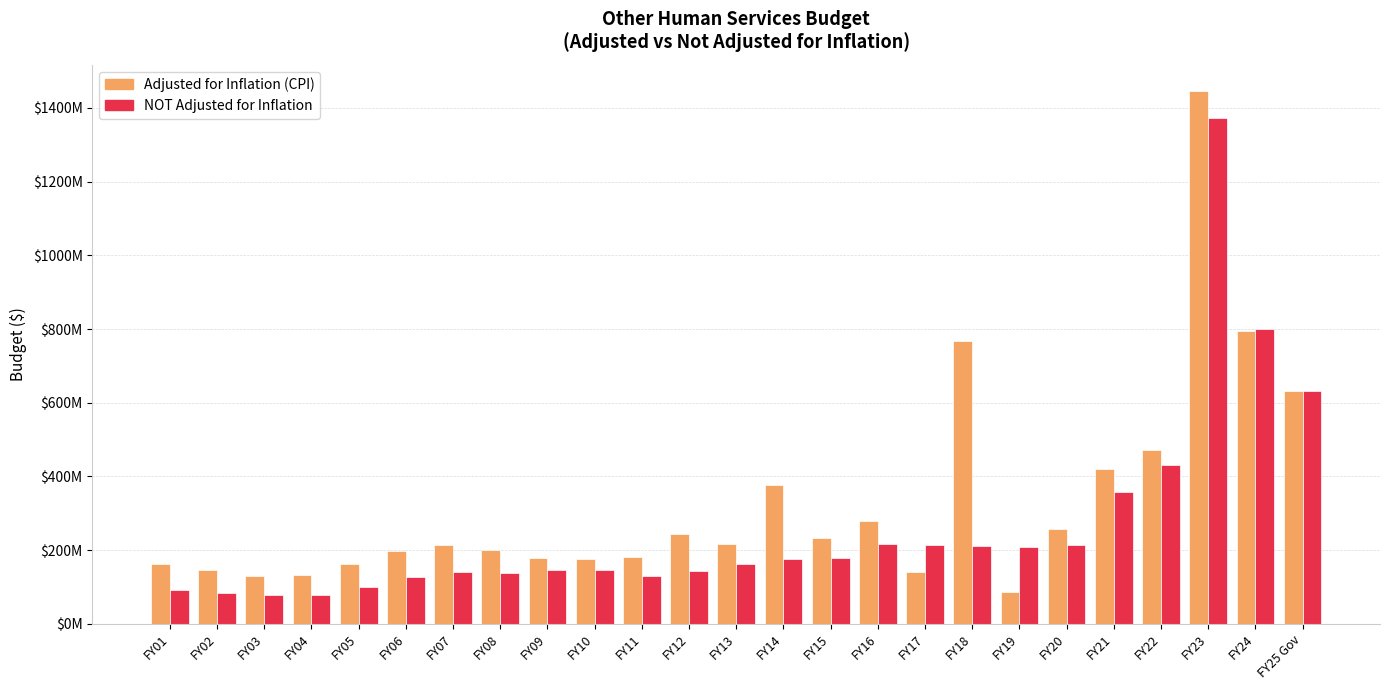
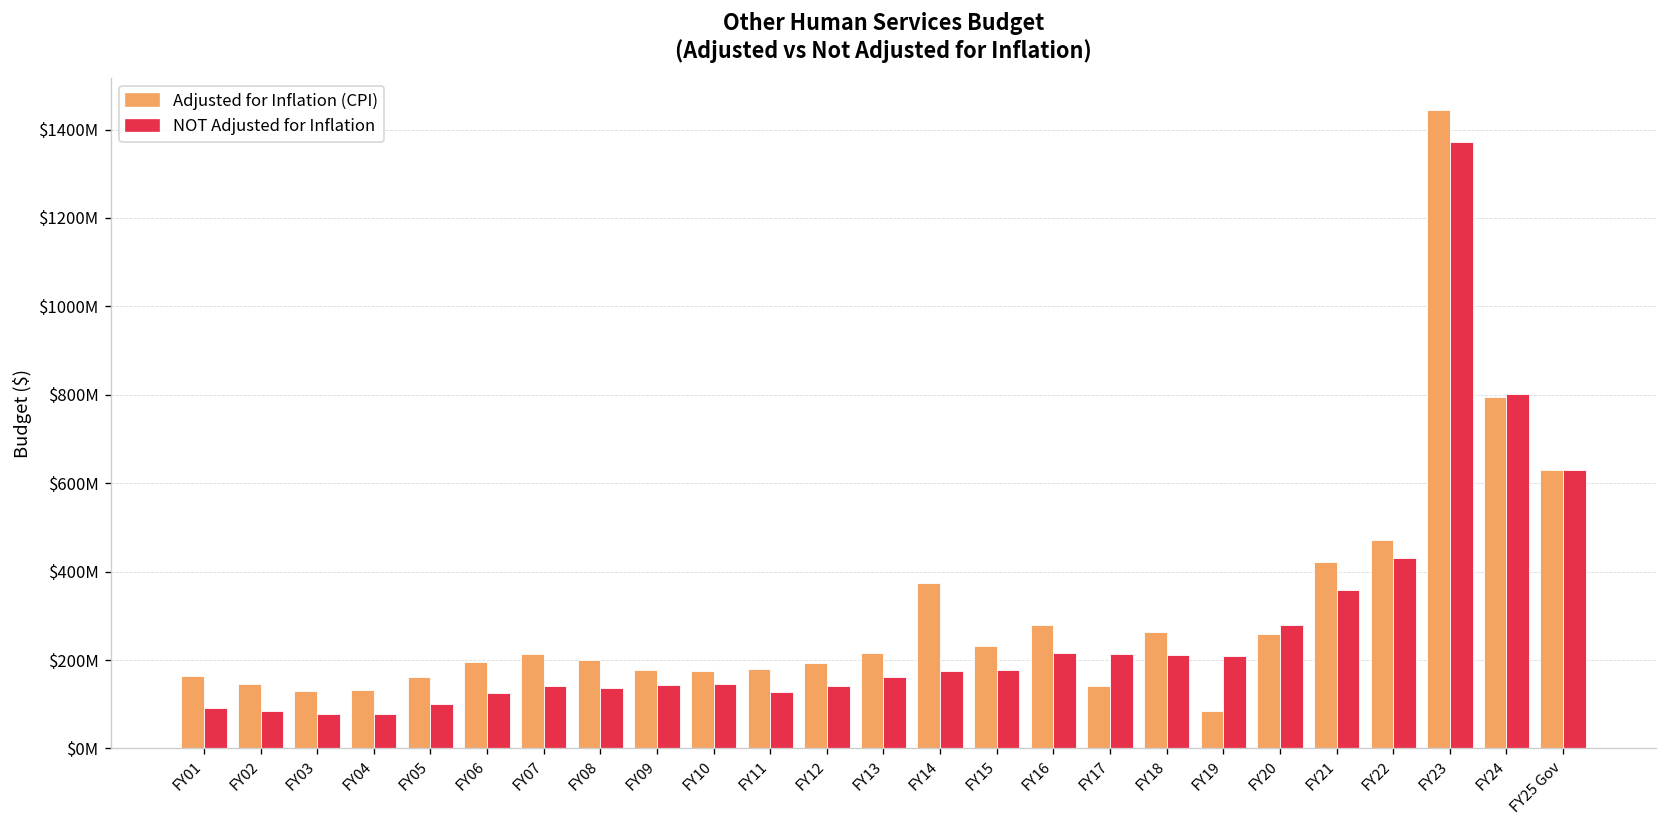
Adjusted for Inflation (CPI), FY12: $240000000 -> $190000000
Adjusted for Inflation (CPI), FY18: $770000000 -> $260000000
NOT Adjusted for Inflation, FY20: $210000000 -> $280000000
